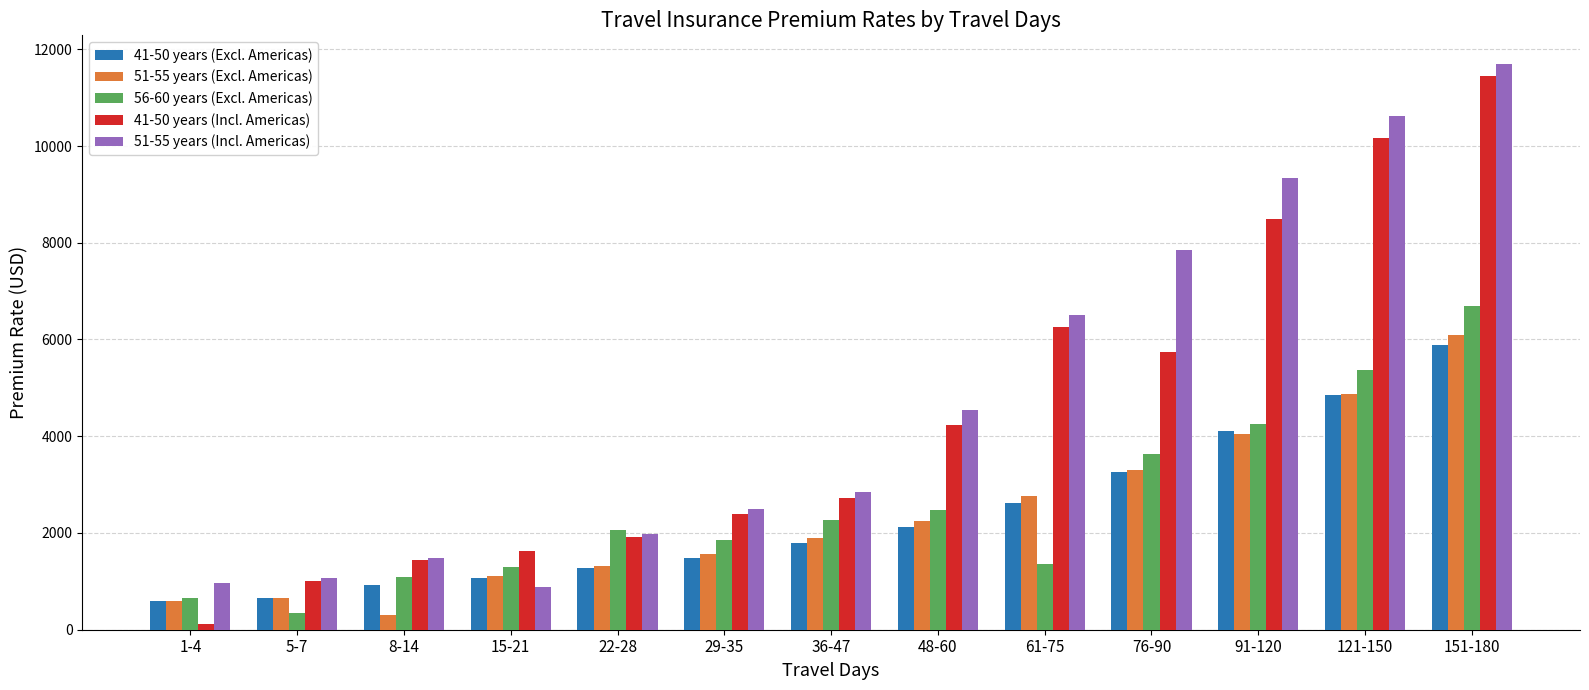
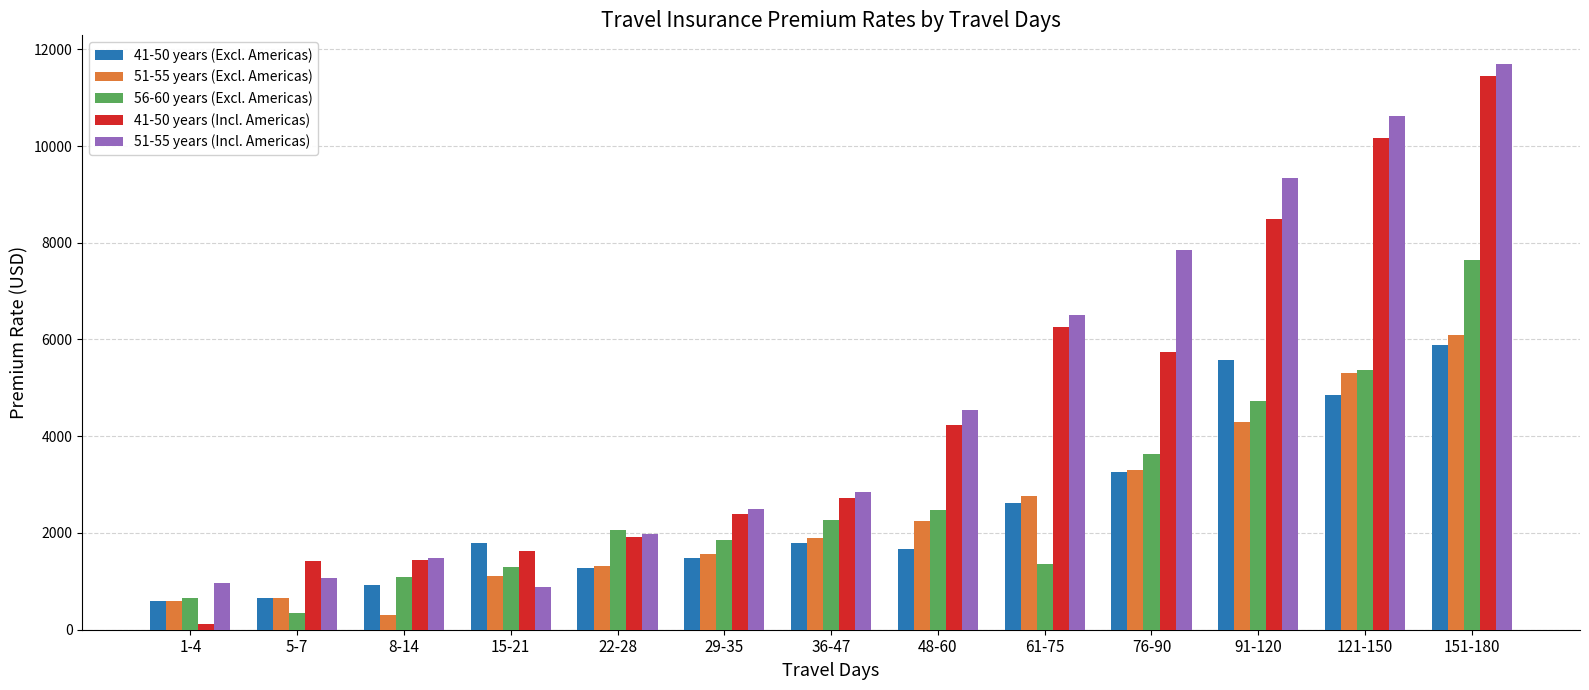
41-50 years (Incl. Americas), 5-7: 1000 -> 1400
41-50 years (Excl. Americas), 15-21: 1100 -> 1800
41-50 years (Excl. Americas), 48-60: 2100 -> 1700
41-50 years (Excl. Americas), 91-120: 4100 -> 5600
51-55 years (Excl. Americas), 91-120: 4100 -> 4300
56-60 years (Excl. Americas), 91-120: 4300 -> 4700
51-55 years (Excl. Americas), 121-150: 4900 -> 5300
56-60 years (Excl. Americas), 151-180: 6700 -> 7600
